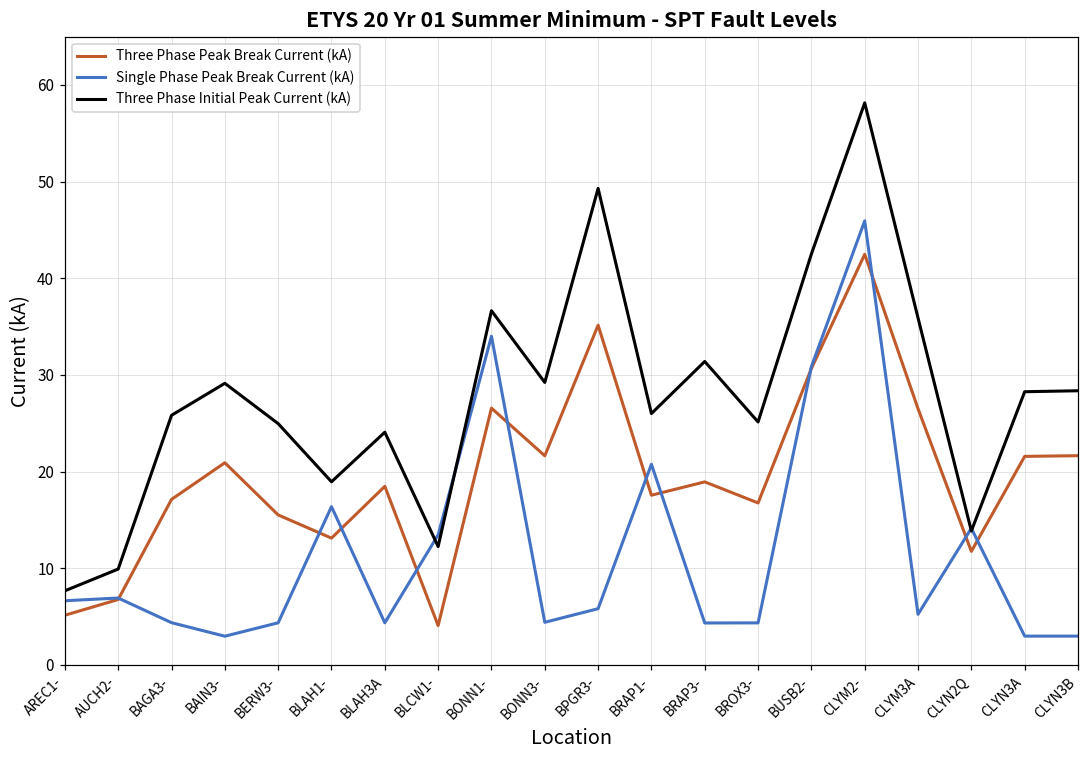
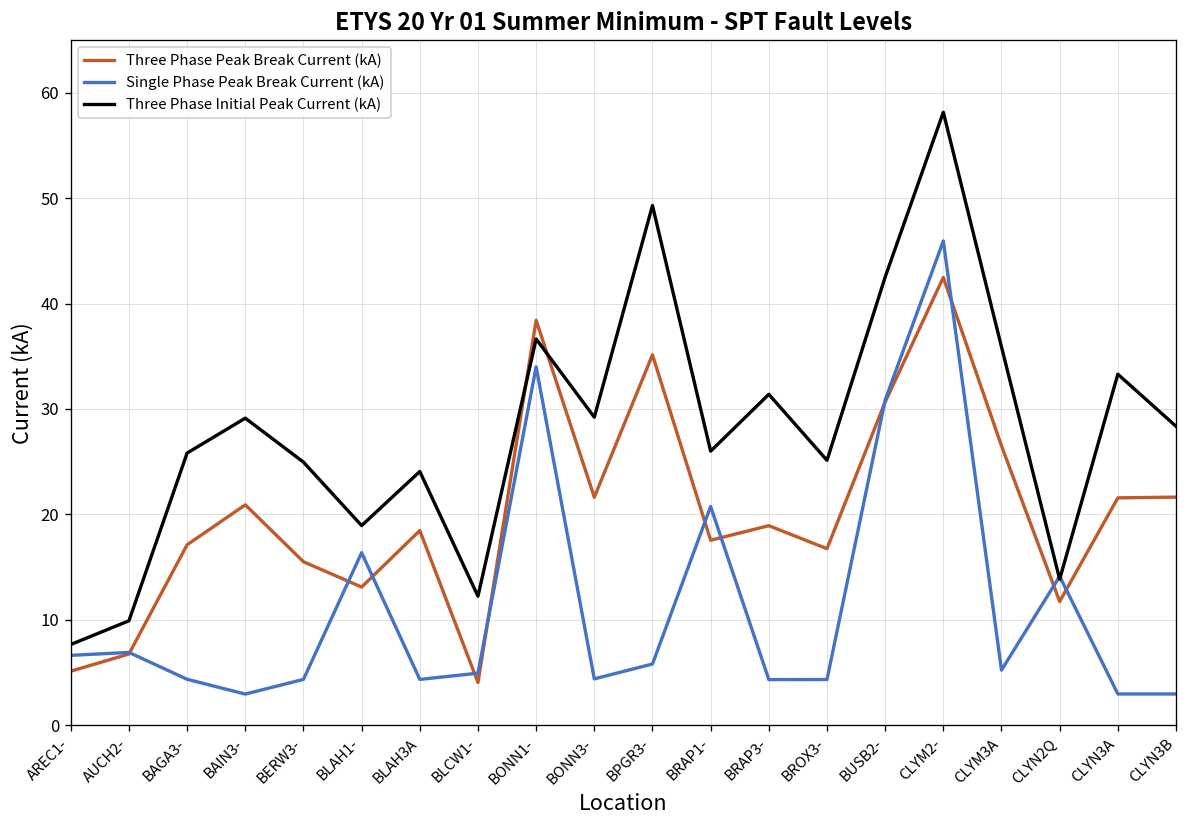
Single Phase Peak Break Current (kA), BLCW1-: 13 -> 5
Three Phase Peak Break Current (kA), BONN1-: 27 -> 38
Three Phase Initial Peak Current (kA), CLYN3A: 28 -> 33
